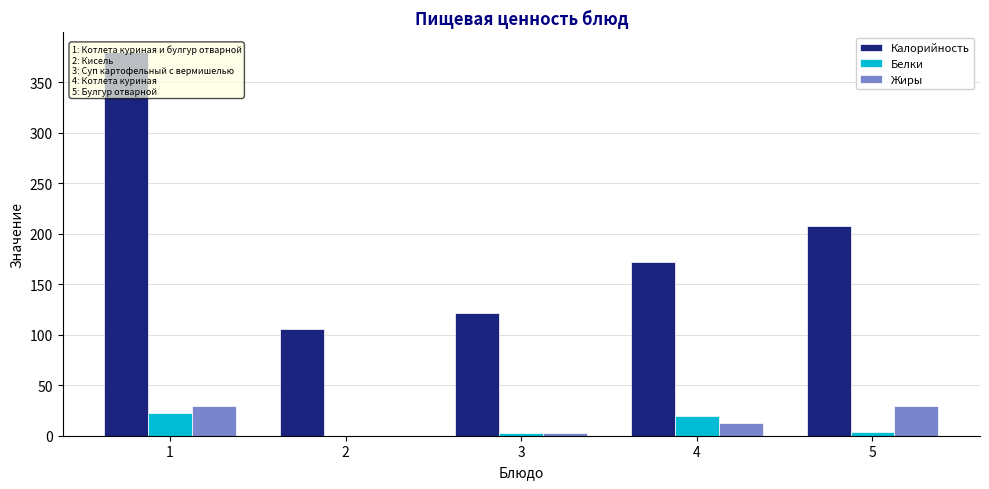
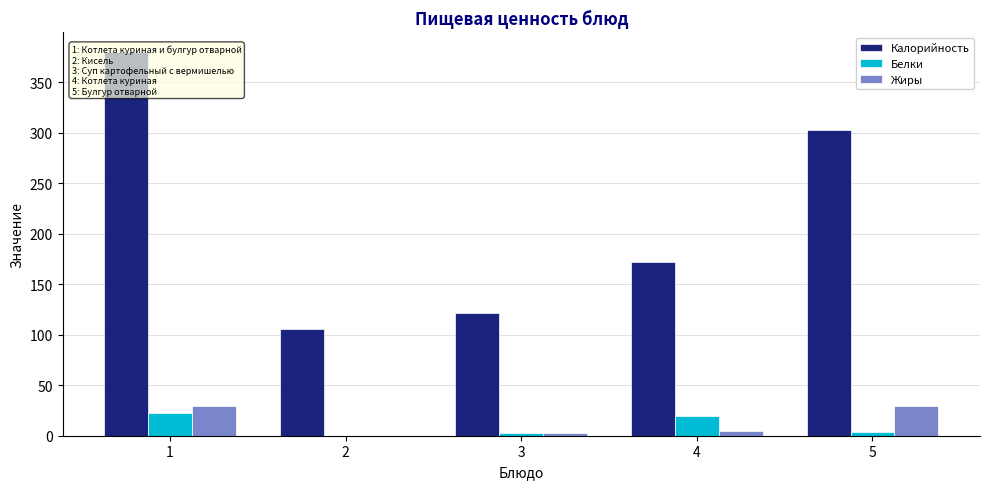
Жиры, 4: 13 -> 4
Калорийность, 5: 208 -> 303
